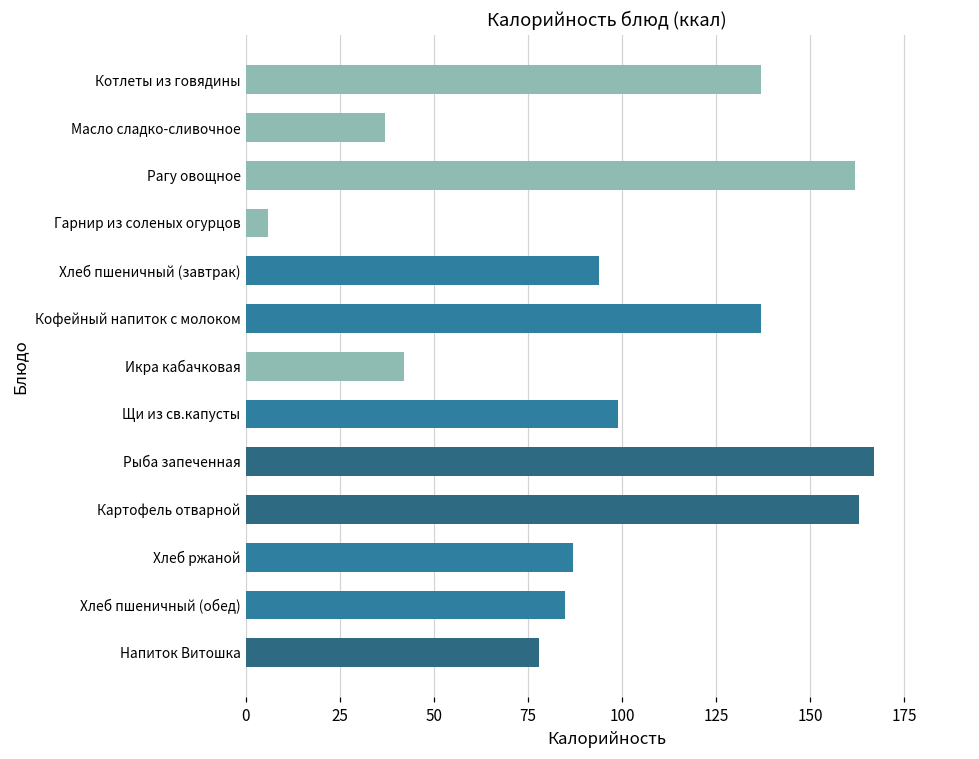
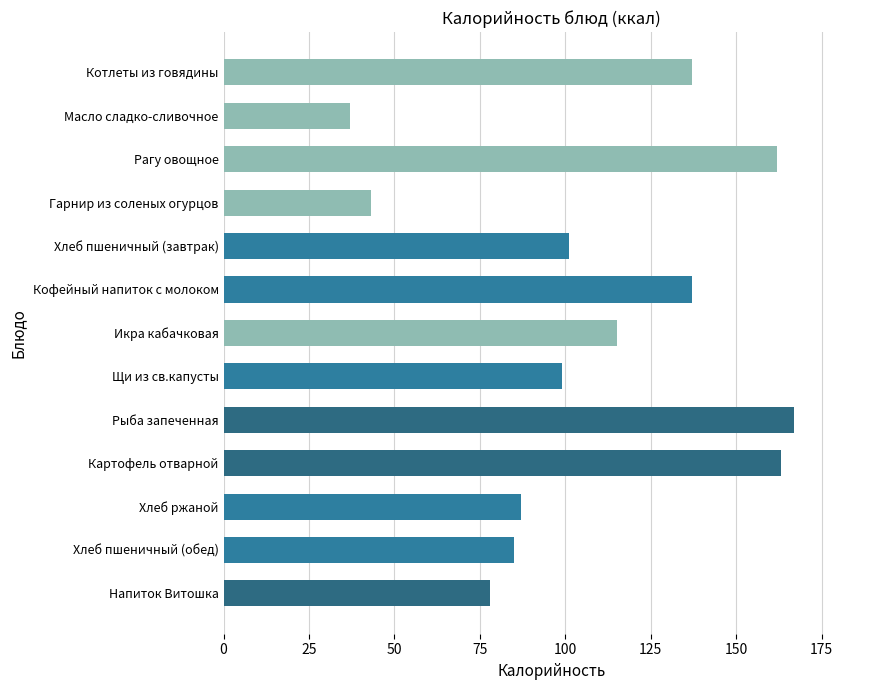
Гарнир из соленых огурцов: 6 -> 43
Хлеб пшеничный (завтрак): 94 -> 101
Икра кабачковая: 42 -> 115
